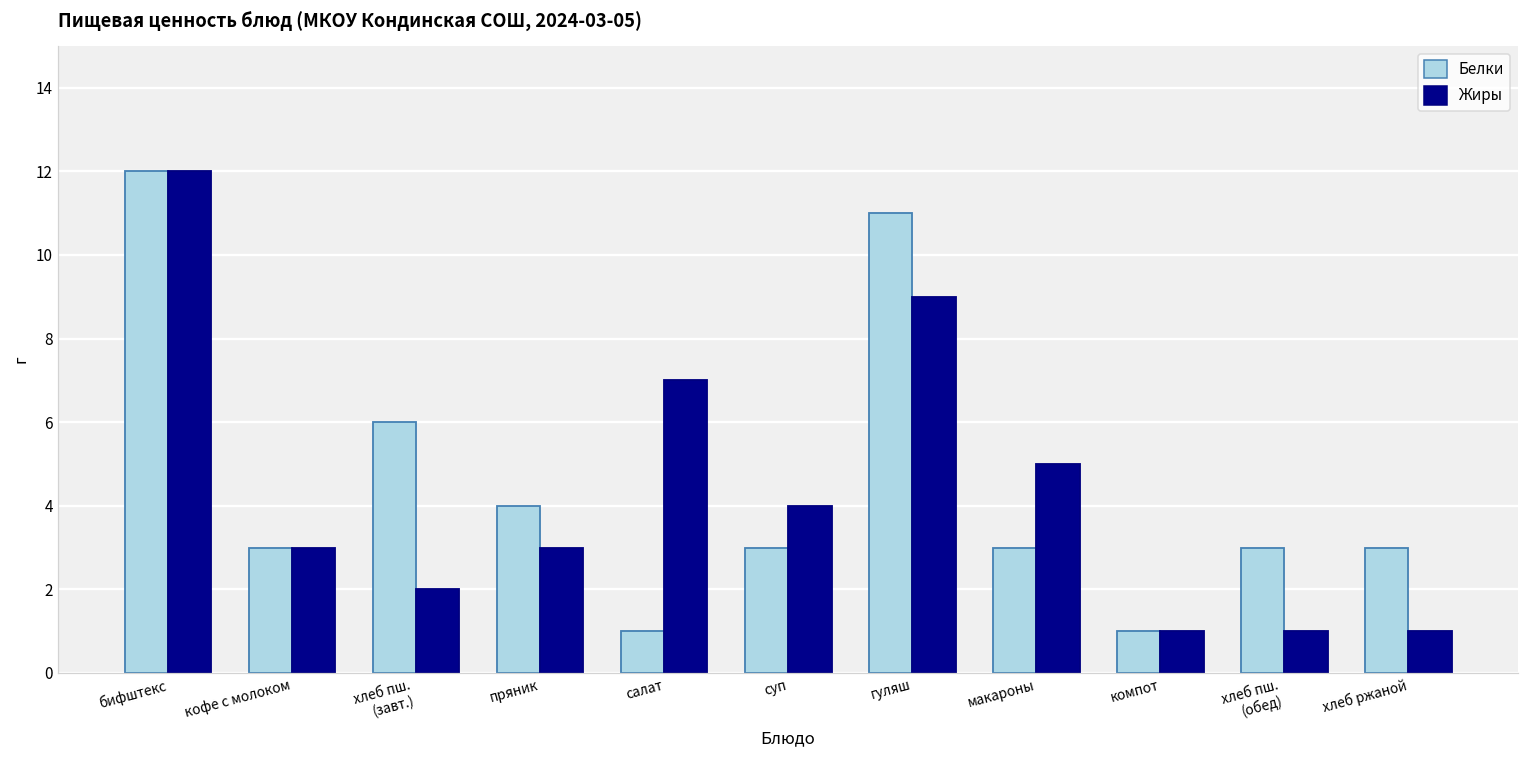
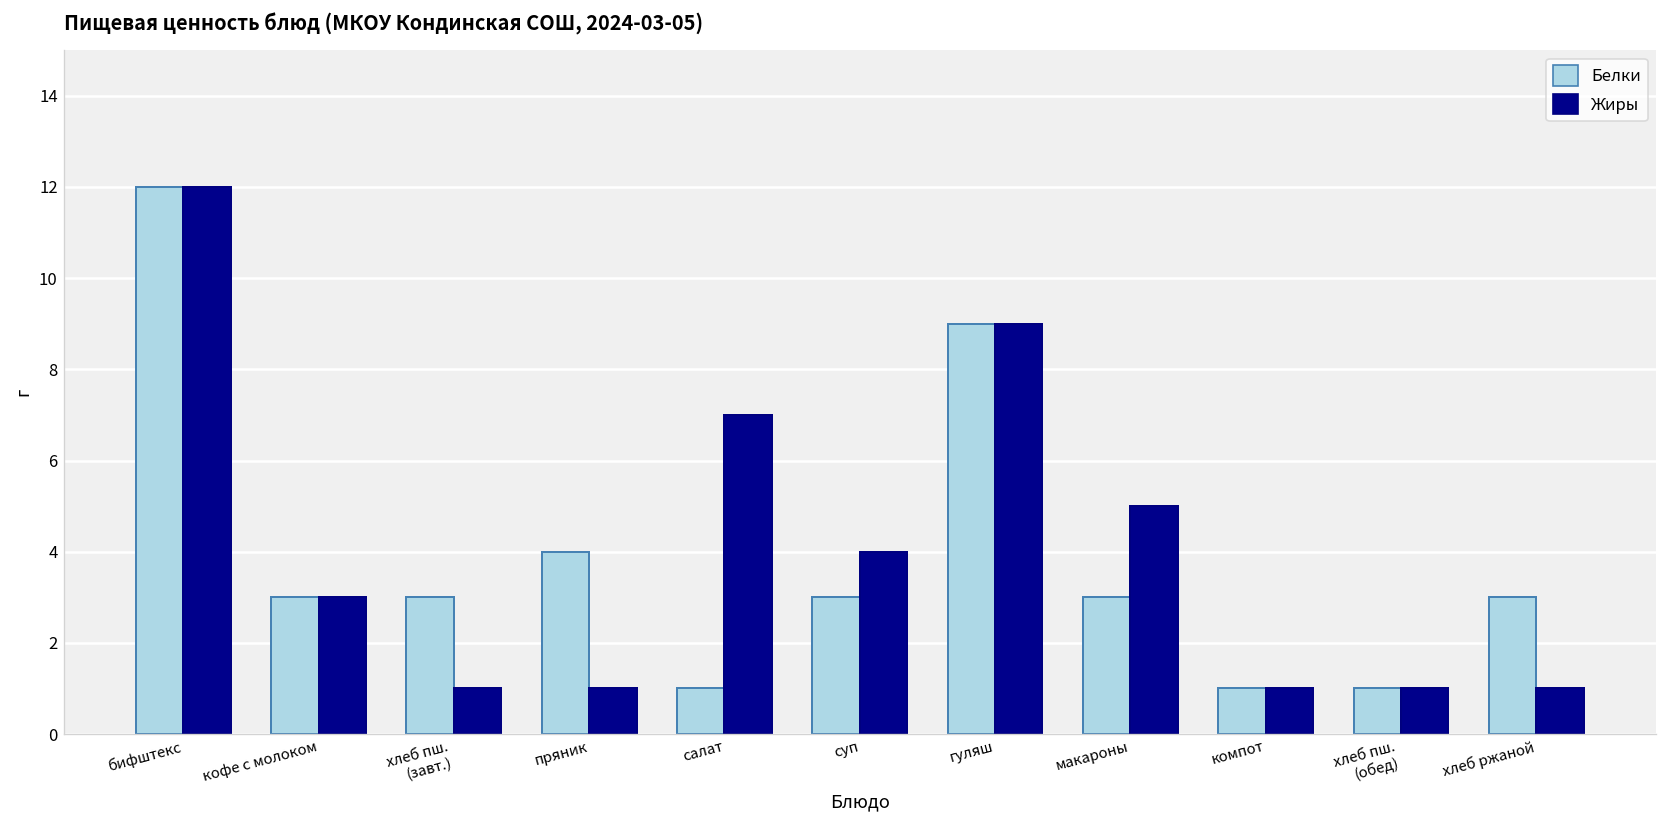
Белки, хлеб пш. (завт.): 6 -> 3
Жиры, хлеб пш. (завт.): 2 -> 1
Жиры, пряник: 3 -> 1
Белки, гуляш: 11 -> 9
Белки, хлеб пш. (обед): 3 -> 1
